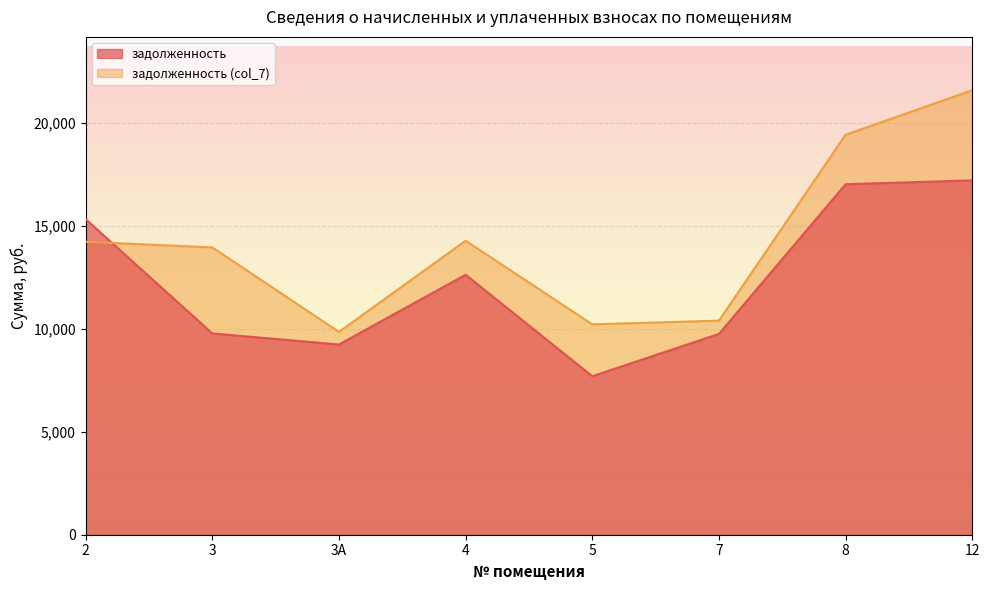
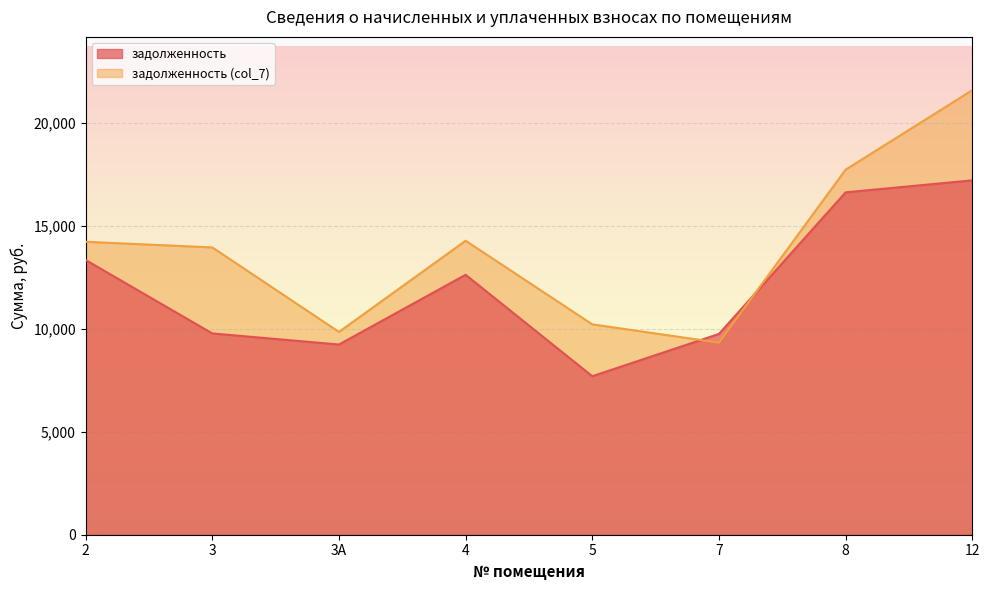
задолженность, 2: 15,300 -> 13,400
задолженность (col_7), 7: 10,400 -> 9,300
задолженность, 8: 17,000 -> 16,600
задолженность (col_7), 8: 19,400 -> 17,700
